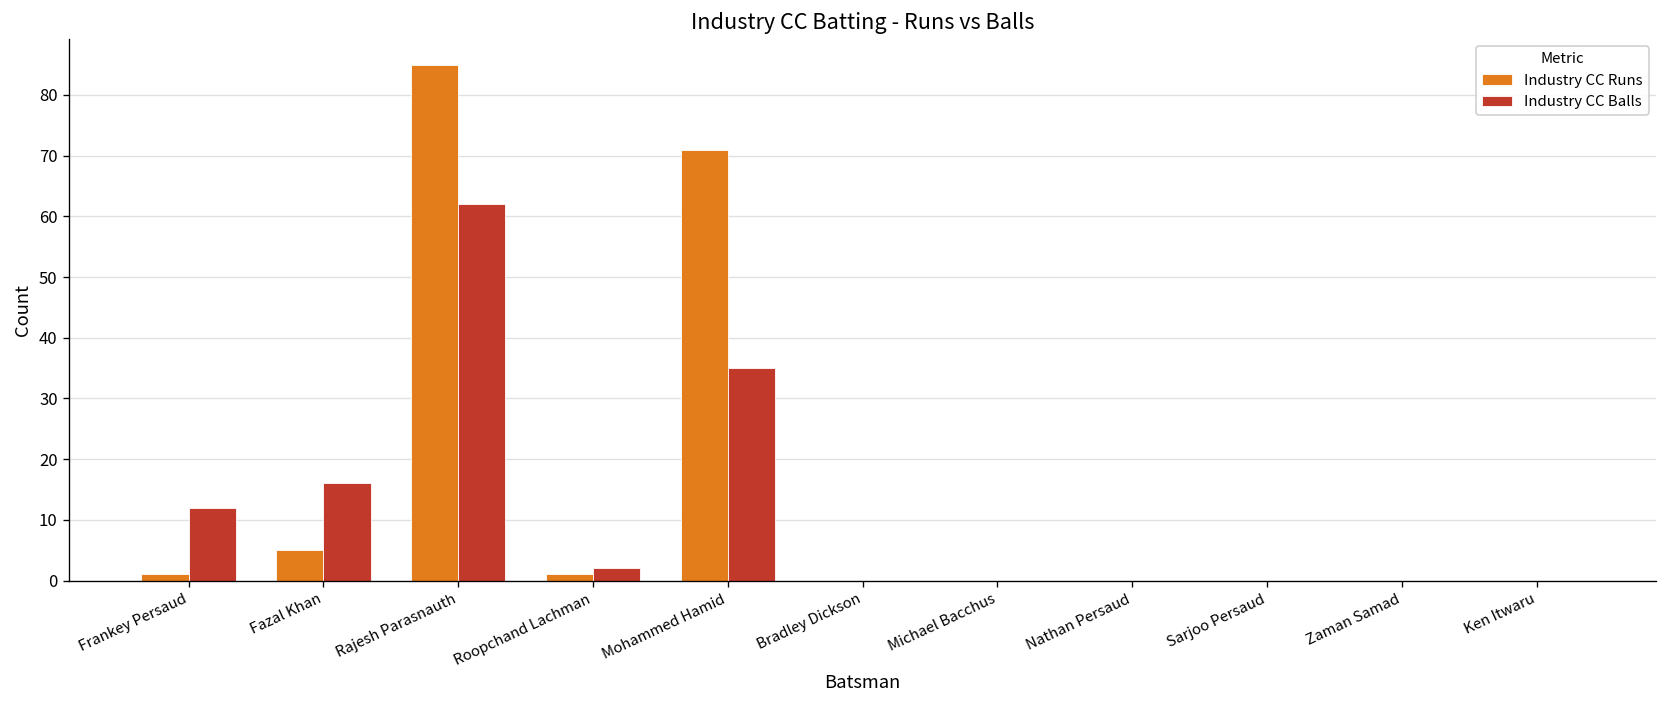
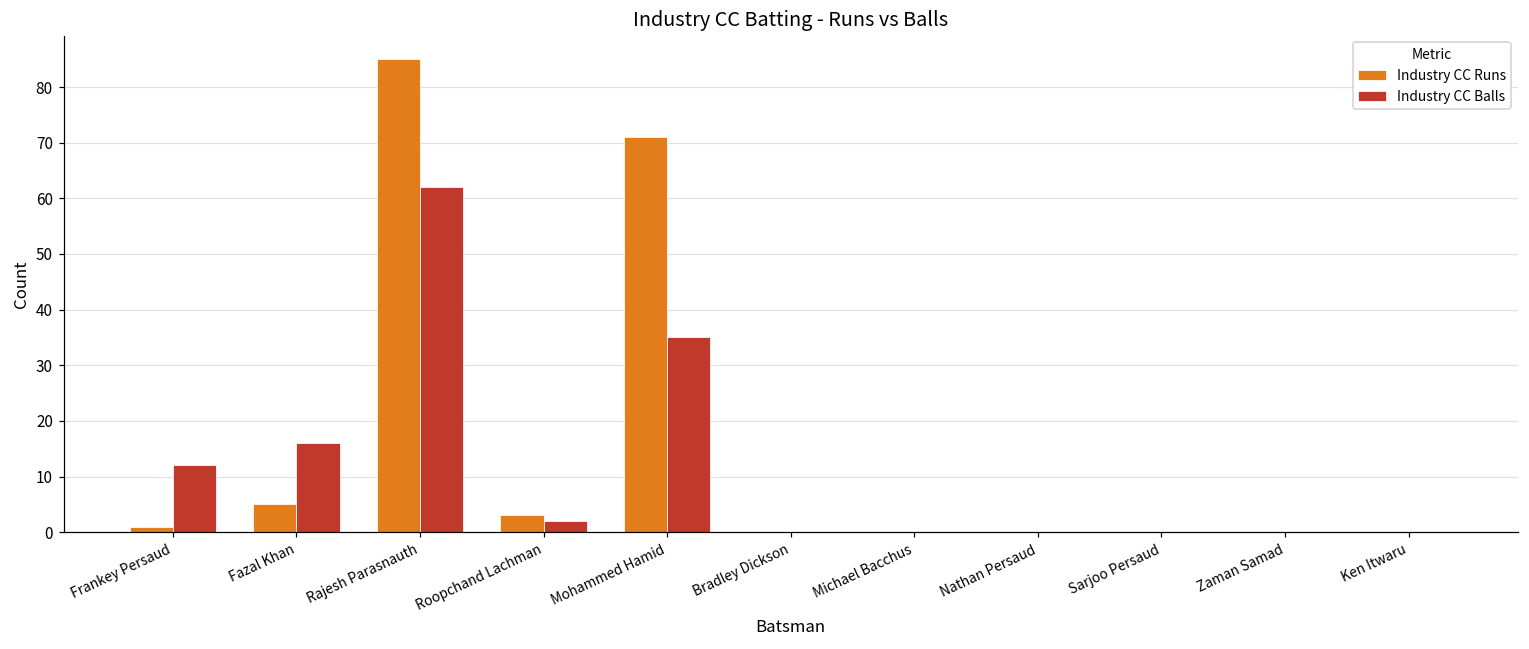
Industry CC Runs, Roopchand Lachman: 1 -> 3
